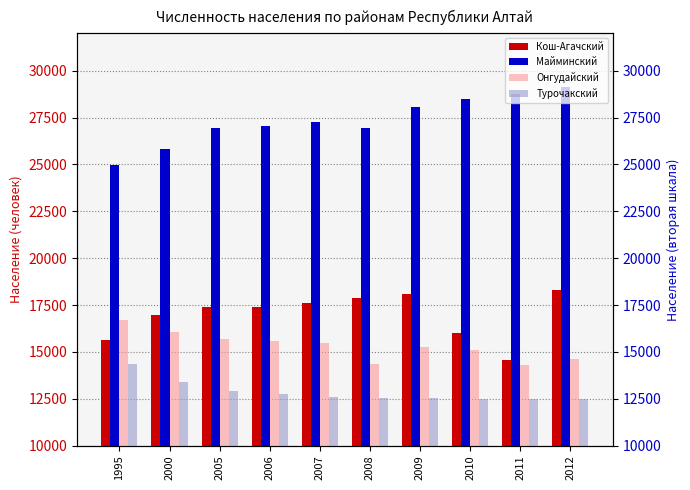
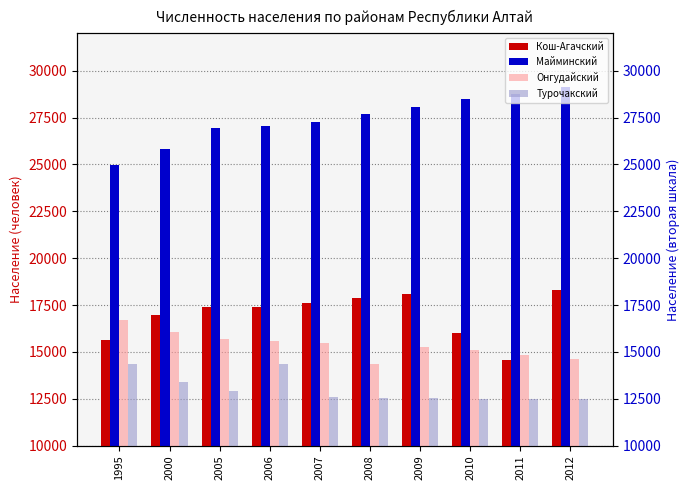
Майминский, 2008: 27000 -> 27700
Турочакский, 2006: 12700 -> 14300
Онгудайский, 2011: 14300 -> 14800
